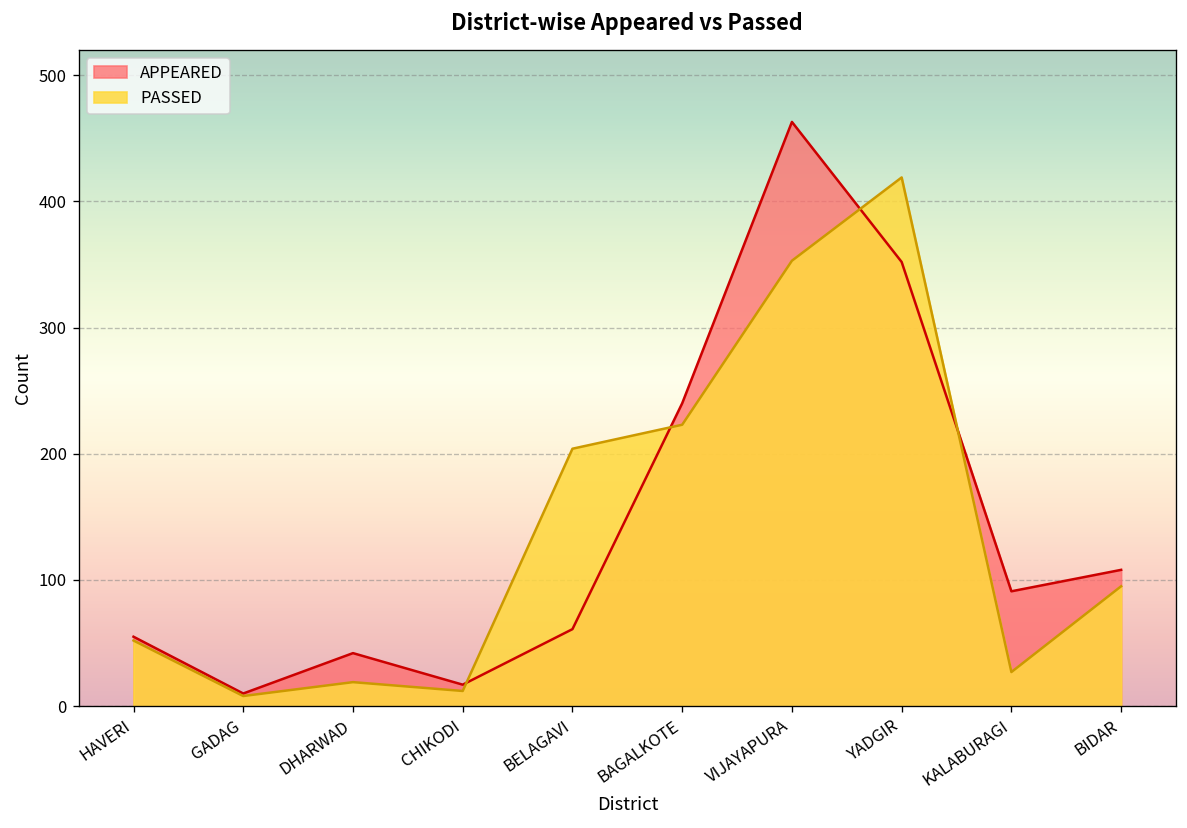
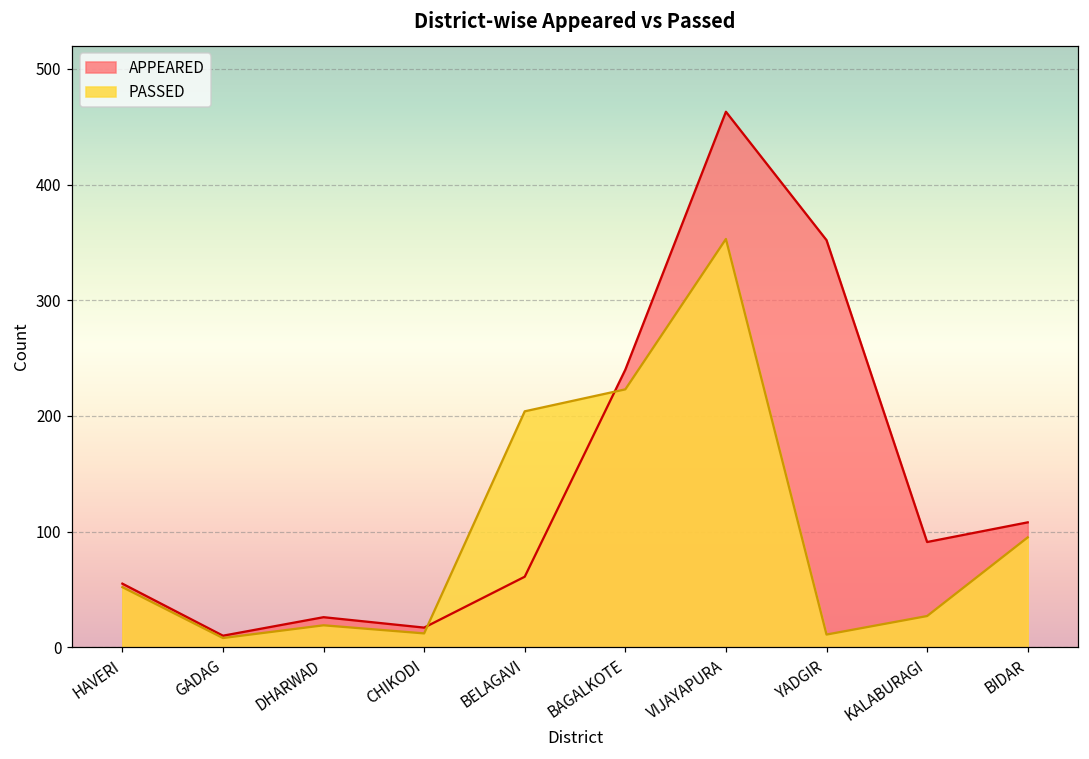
APPEARED, DHARWAD: 42 -> 26
PASSED, YADGIR: 419 -> 11
